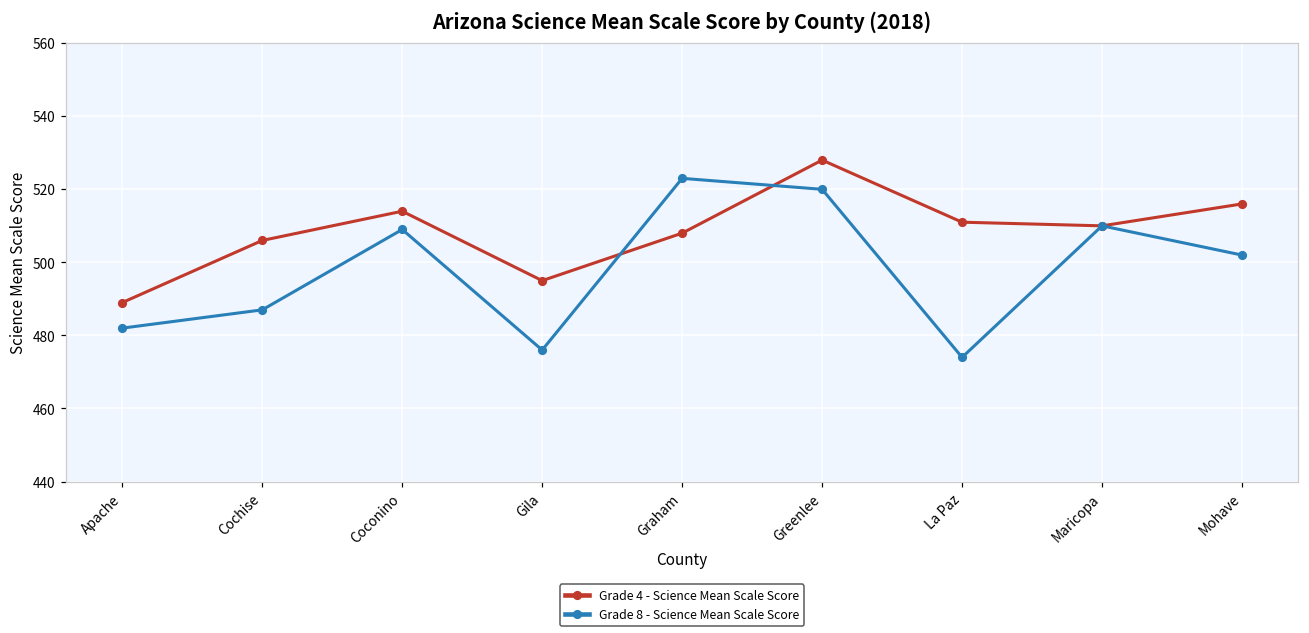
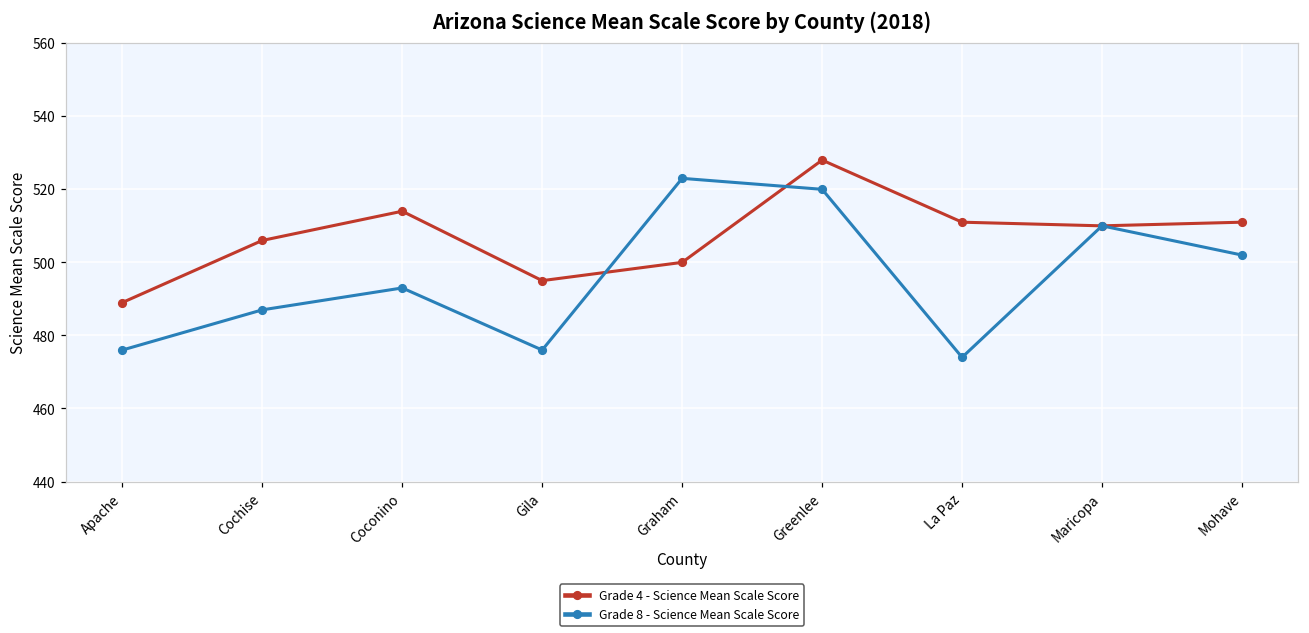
Grade 8 - Science Mean Scale Score, Apache: 482 -> 476
Grade 8 - Science Mean Scale Score, Coconino: 509 -> 493
Grade 4 - Science Mean Scale Score, Graham: 508 -> 500
Grade 4 - Science Mean Scale Score, Mohave: 516 -> 511
